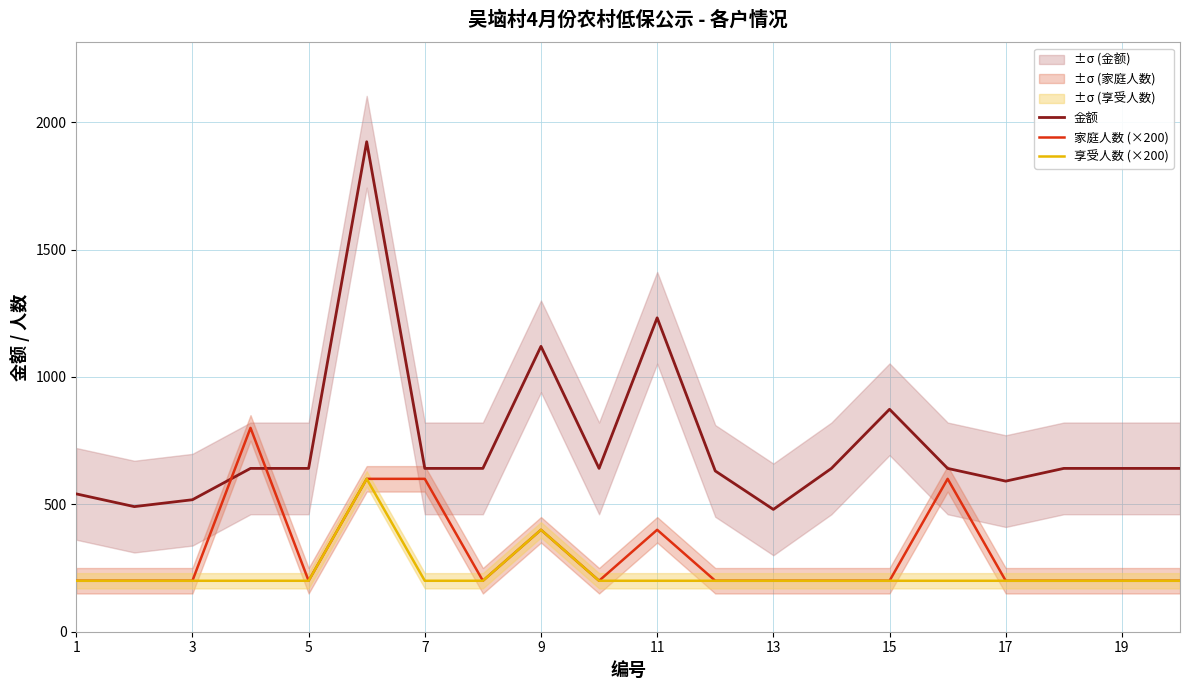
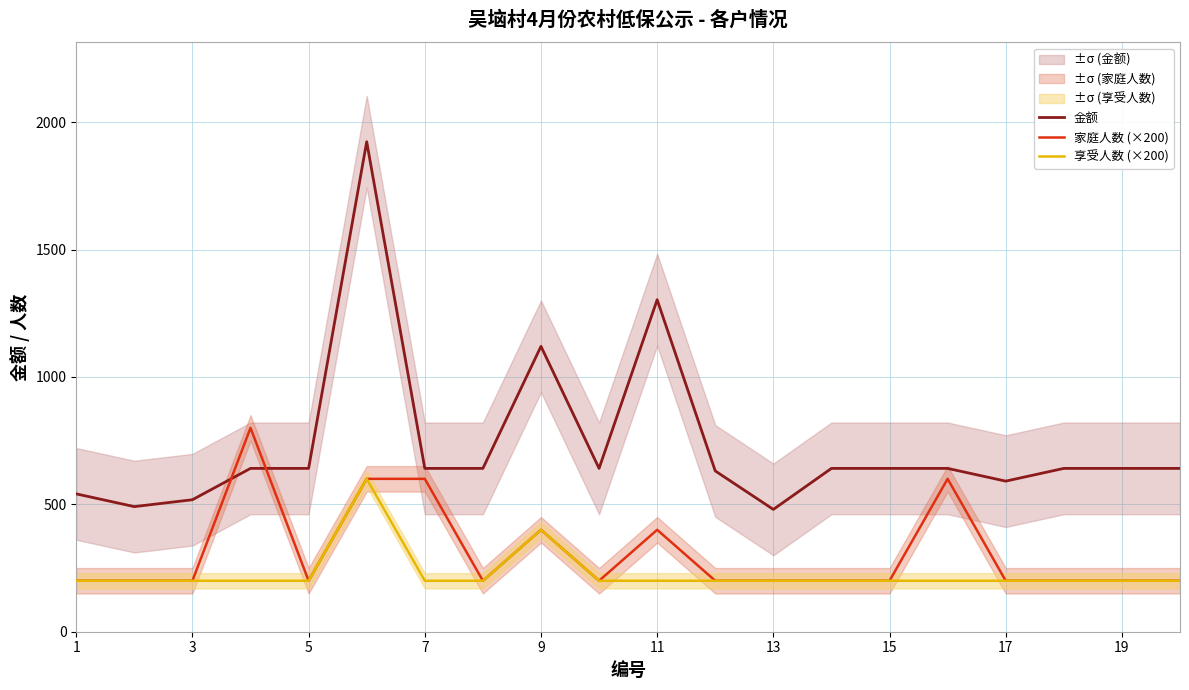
金额, 11: 1230 -> 1300
金额, 15: 870 -> 640
